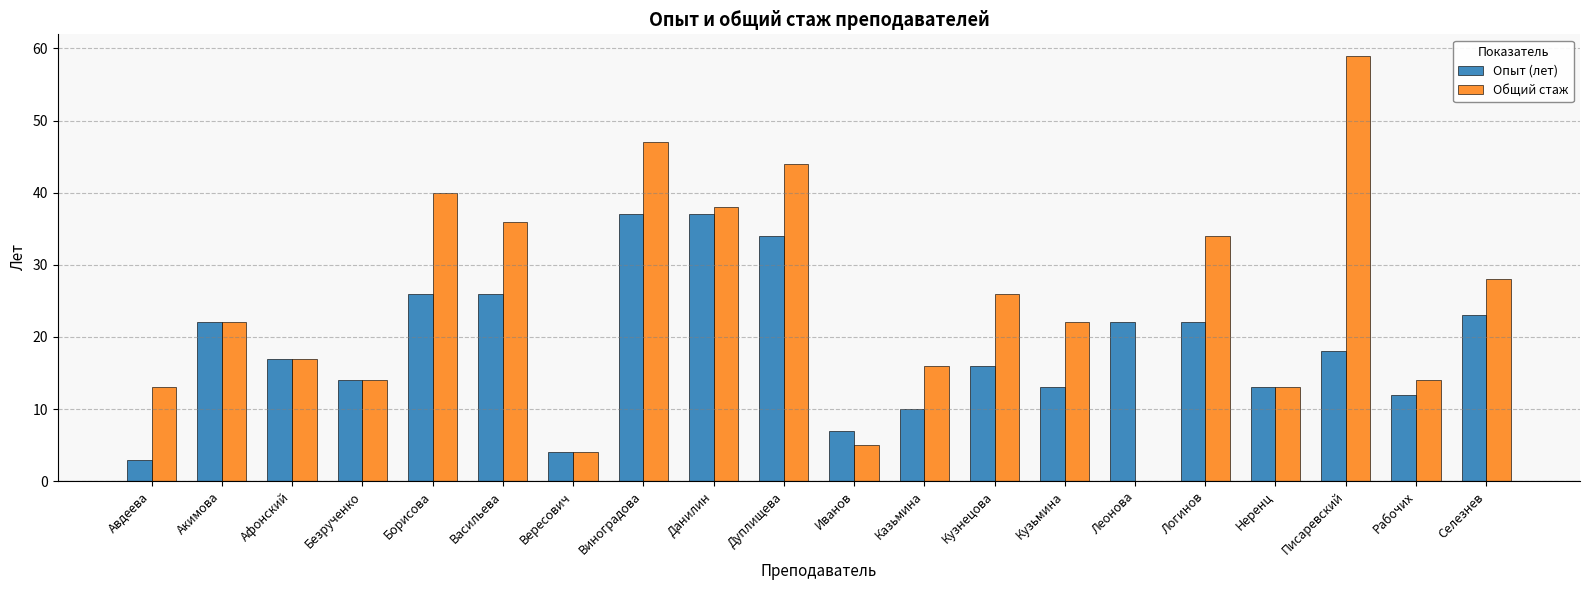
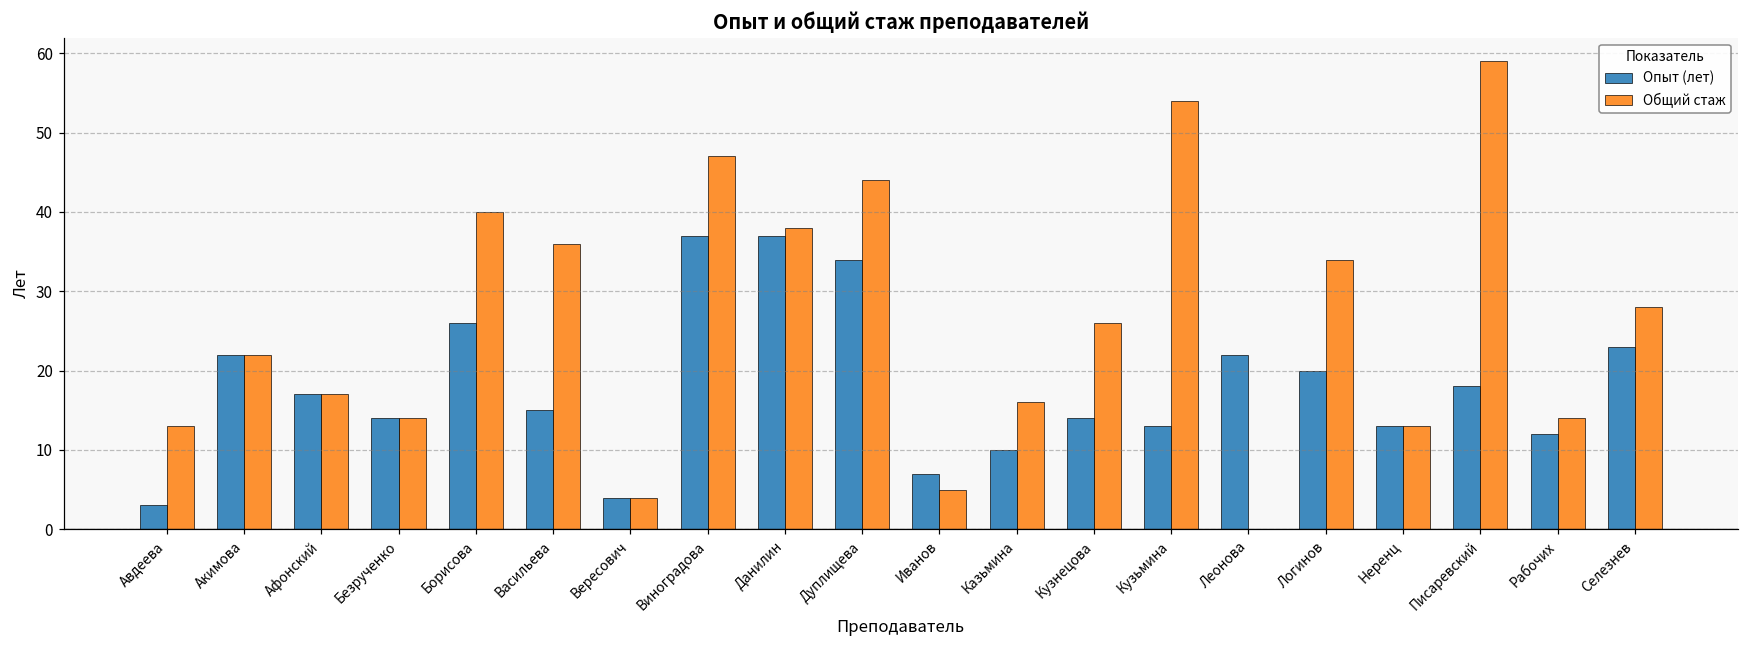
Опыт (лет), Васильева: 26 -> 15
Опыт (лет), Кузнецова: 16 -> 14
Общий стаж, Кузьмина: 22 -> 54
Опыт (лет), Логинов: 22 -> 20
